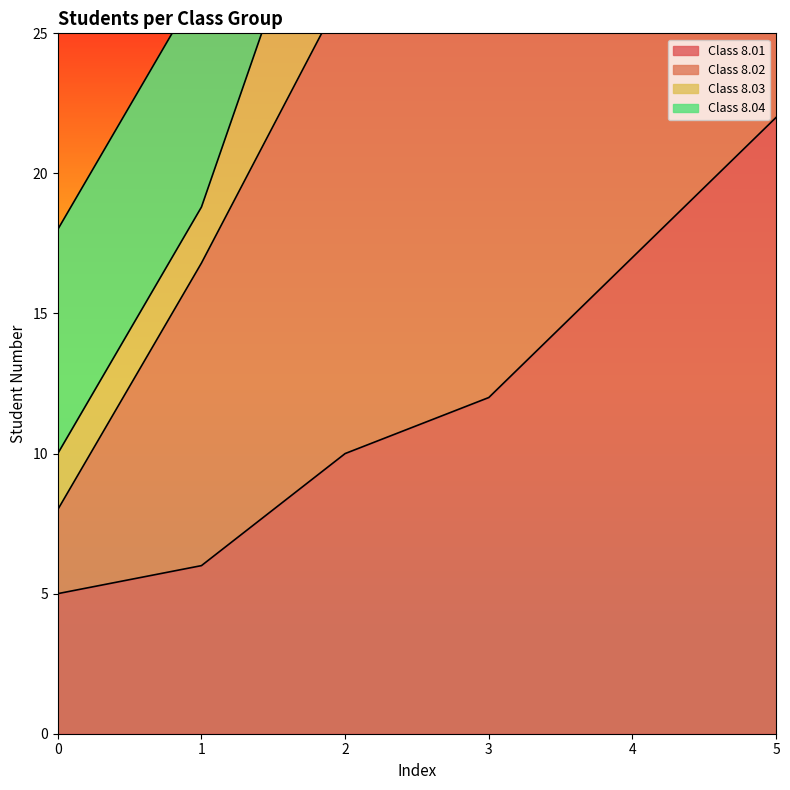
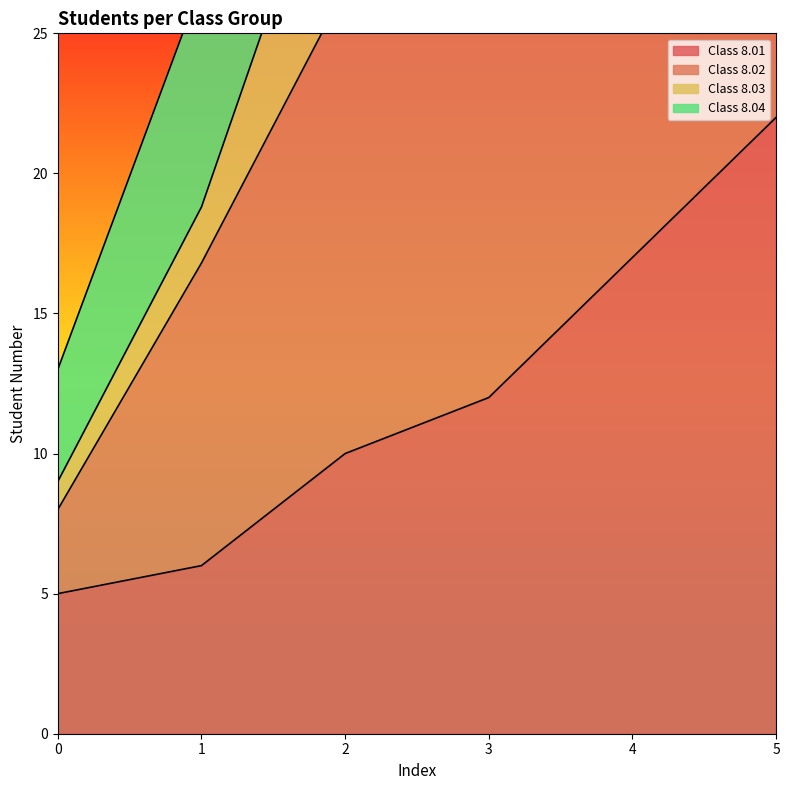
Class 8.03, 0: 2 -> 1
Class 8.04, 0: 8 -> 4
